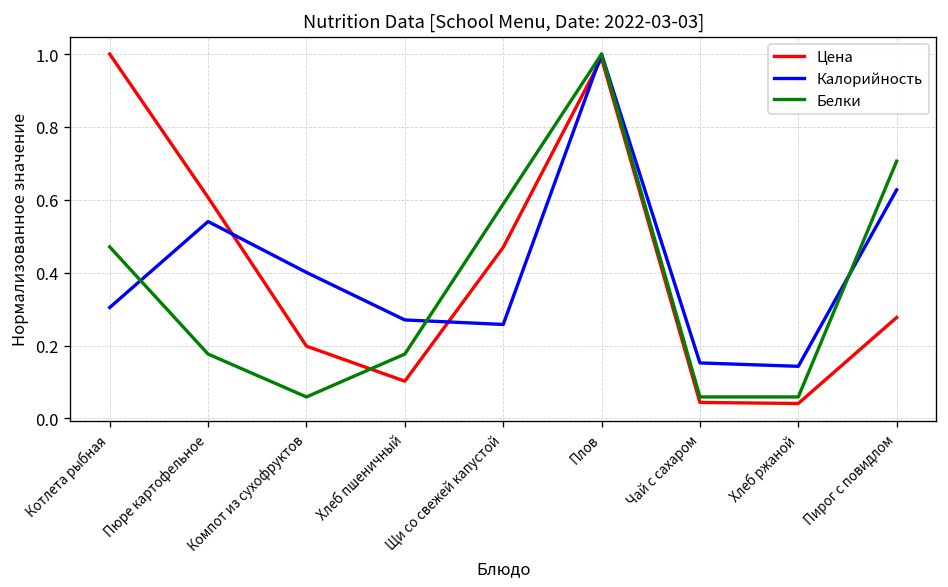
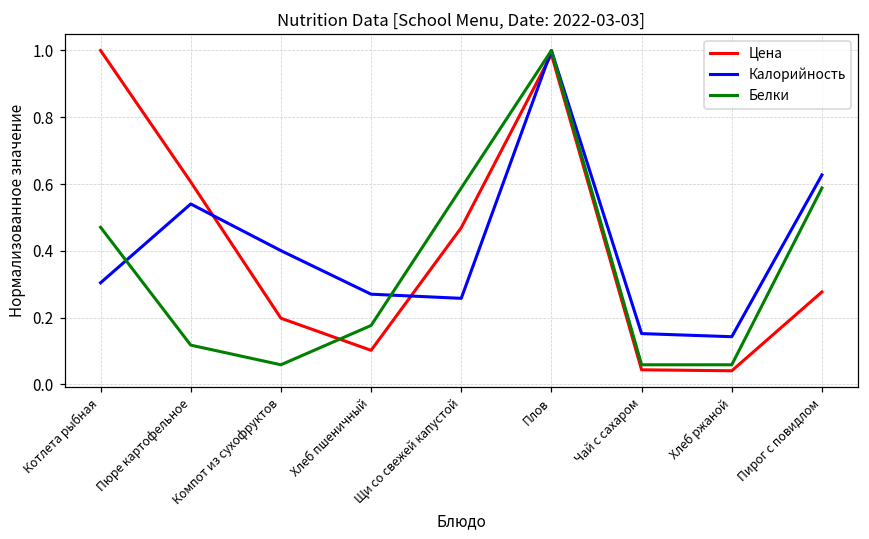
Белки, Пюре картофельное: 0.18 -> 0.12
Белки, Пирог с повидлом: 0.71 -> 0.59
